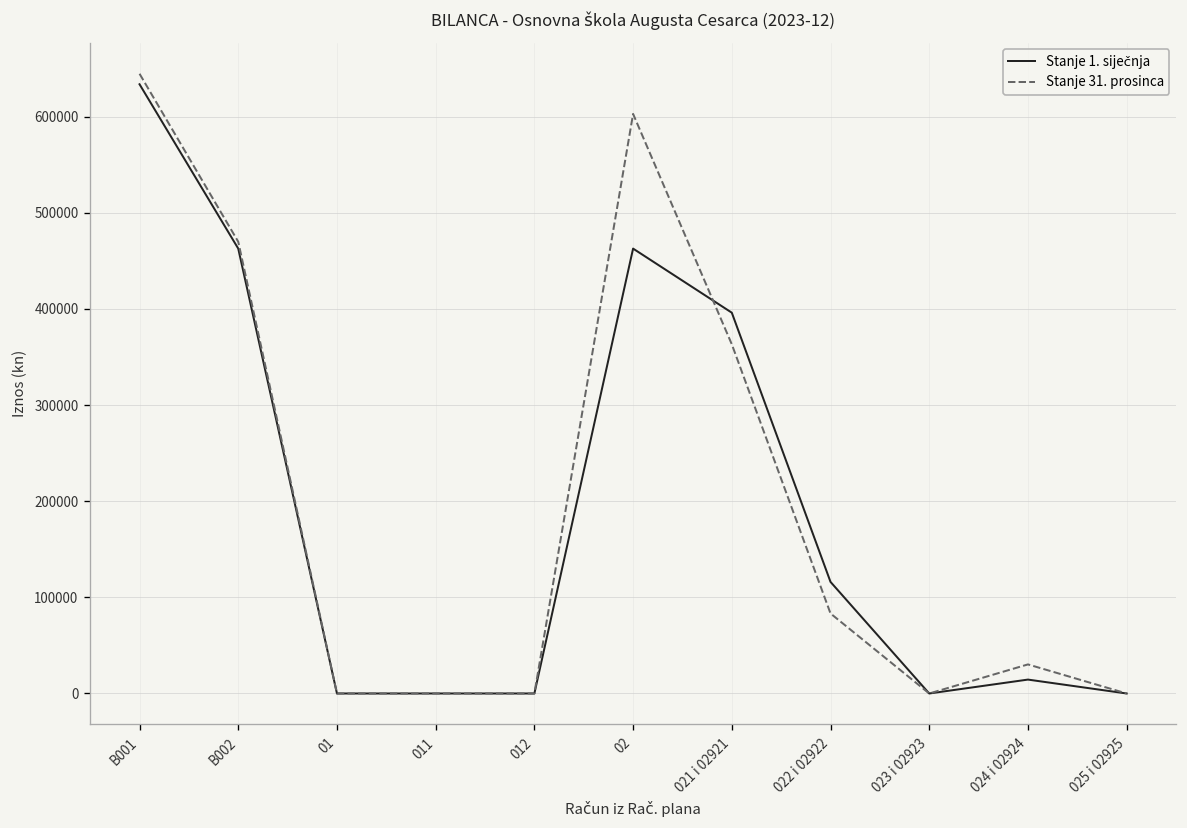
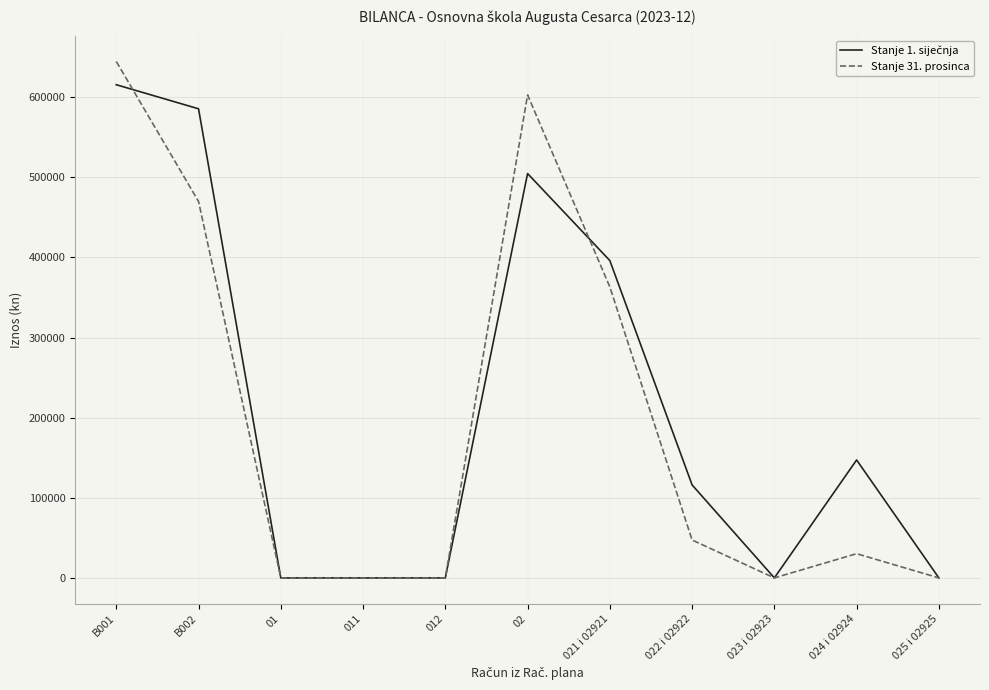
Stanje 1. siječnja, B001: 630000 -> 620000
Stanje 1. siječnja, B002: 460000 -> 590000
Stanje 1. siječnja, 02: 460000 -> 500000
Stanje 31. prosinca, 022 i 02922: 80000 -> 50000
Stanje 1. siječnja, 024 i 02924: 10000 -> 150000
